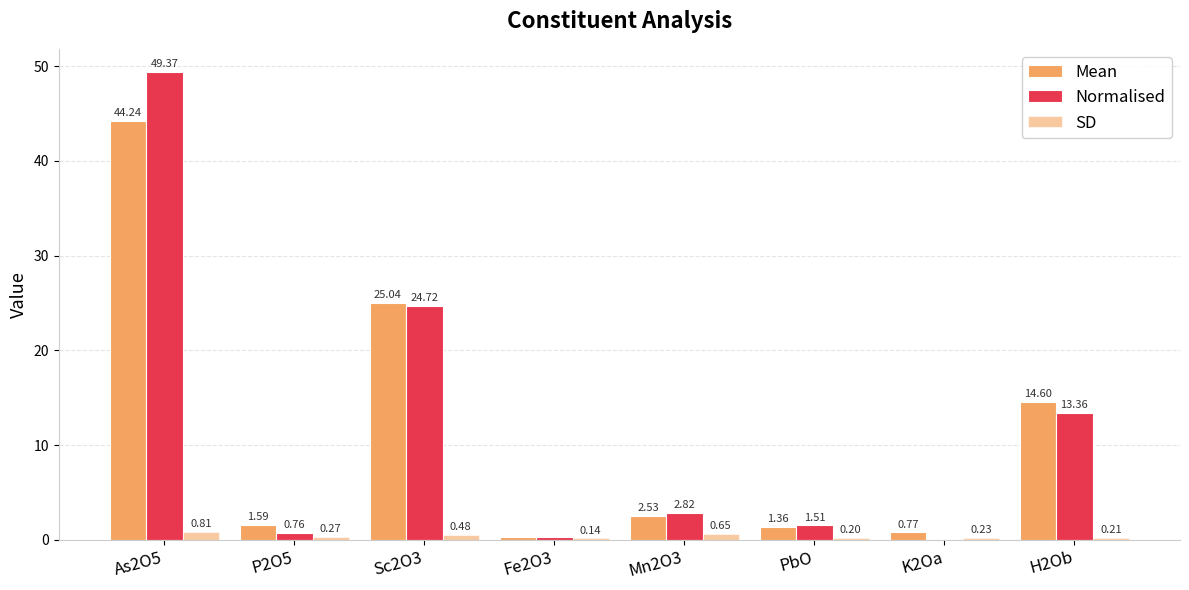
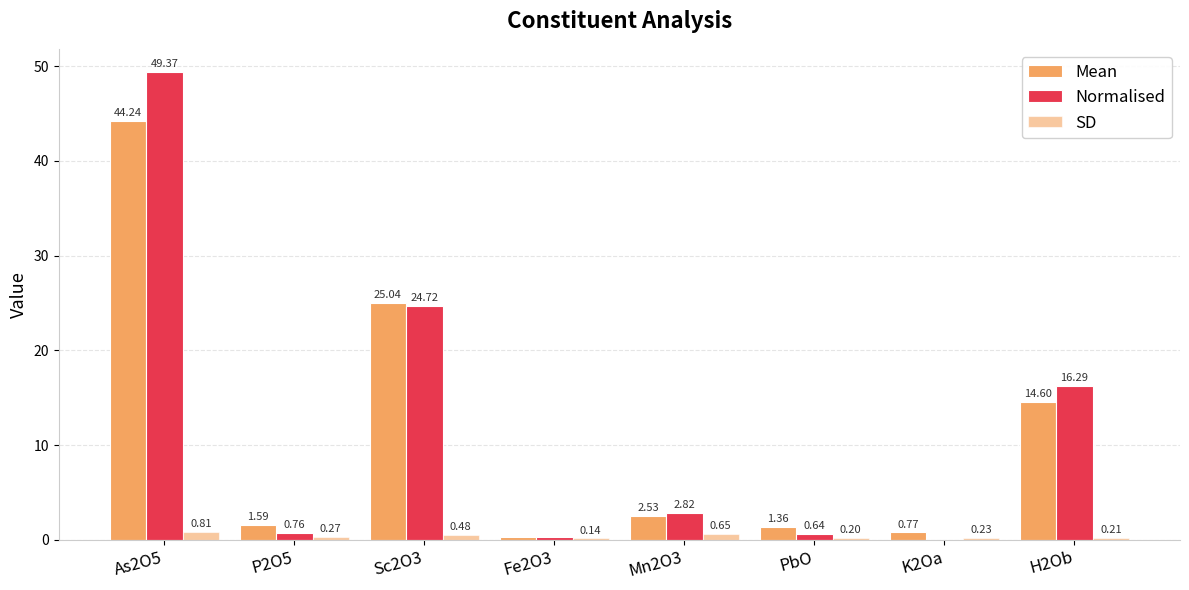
Normalised, PbO: 1.51 -> 0.64
Normalised, H2Ob: 13.36 -> 16.29
